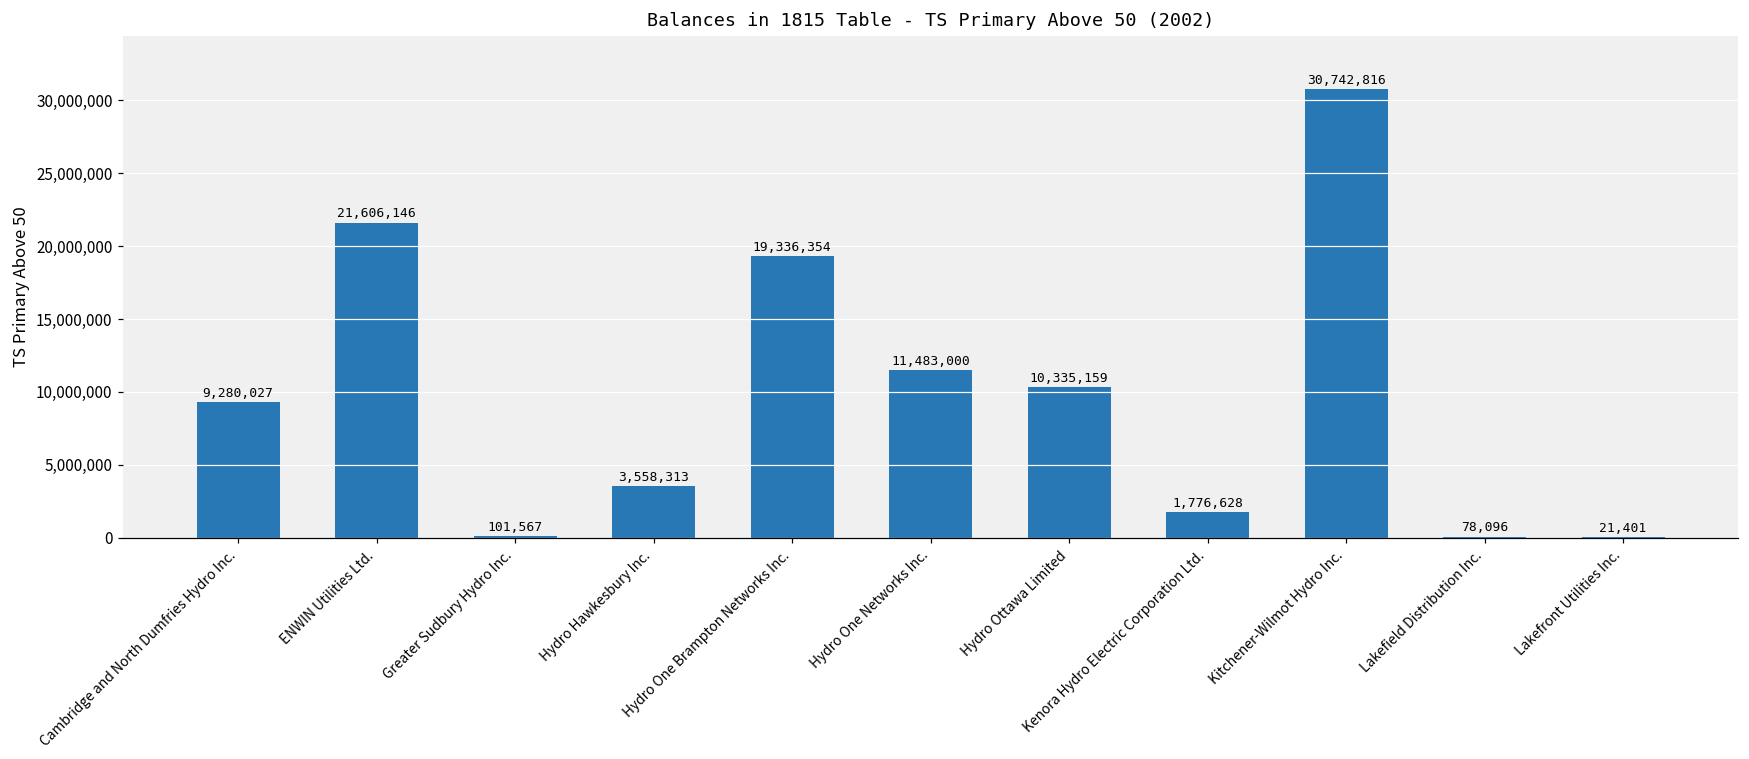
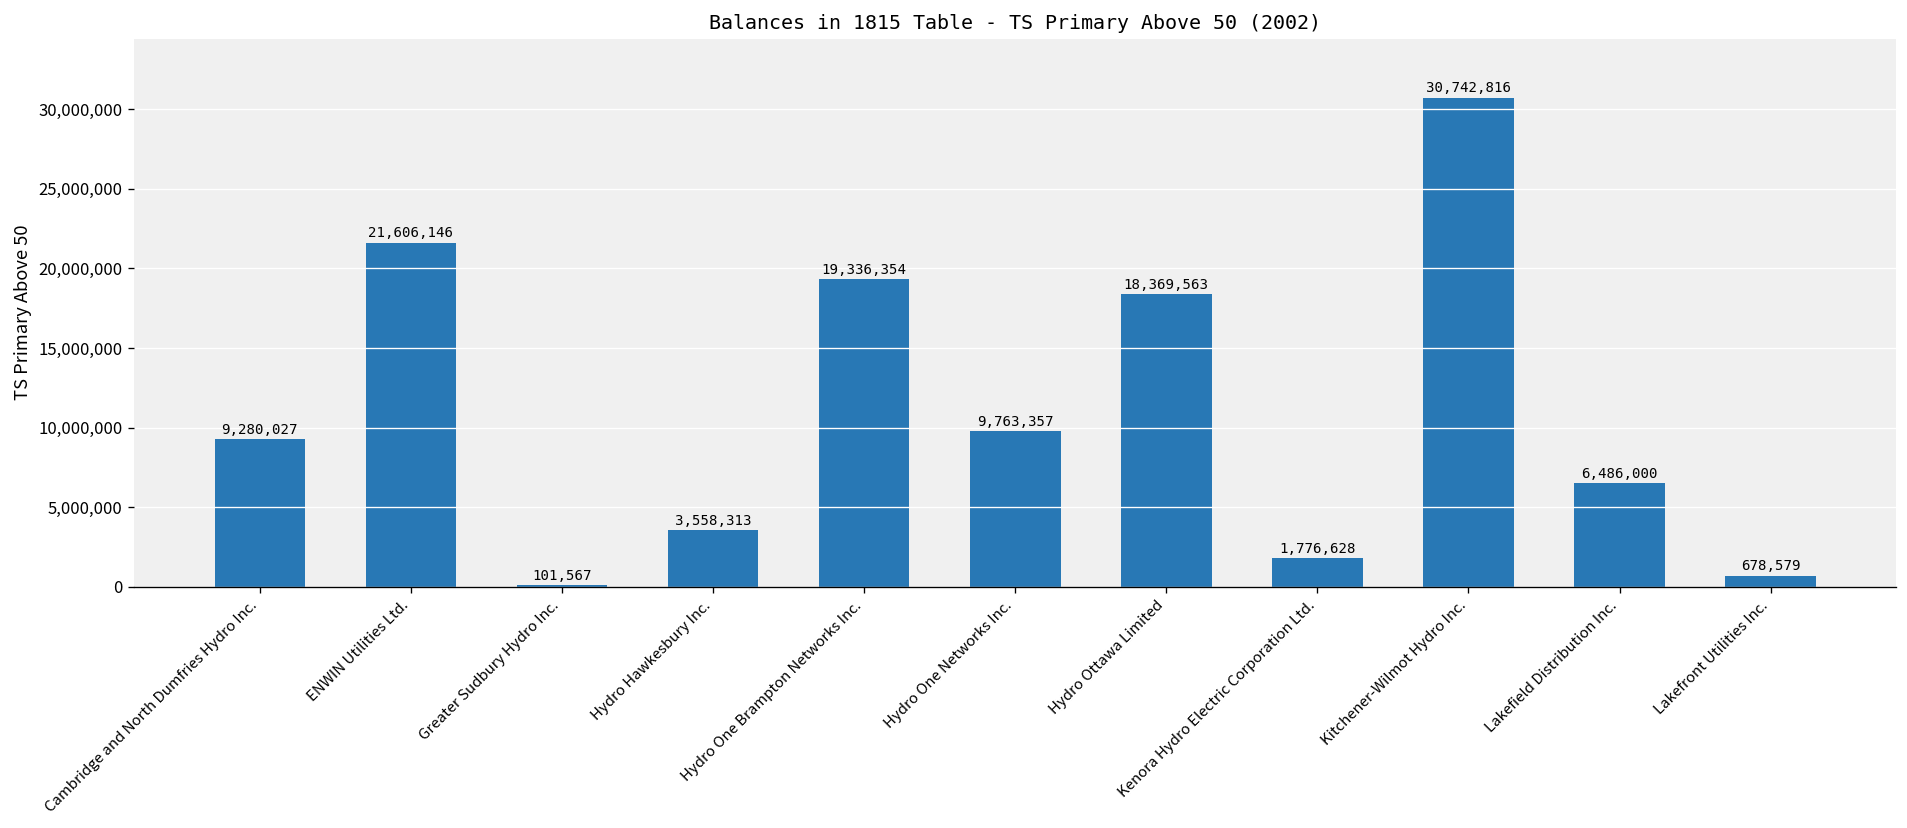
Hydro One Networks Inc.: 11,483,000 -> 9,763,357
Hydro Ottawa Limited: 10,335,159 -> 18,369,563
Lakefield Distribution Inc.: 78,096 -> 6,486,000
Lakefront Utilities Inc.: 21,401 -> 678,579
